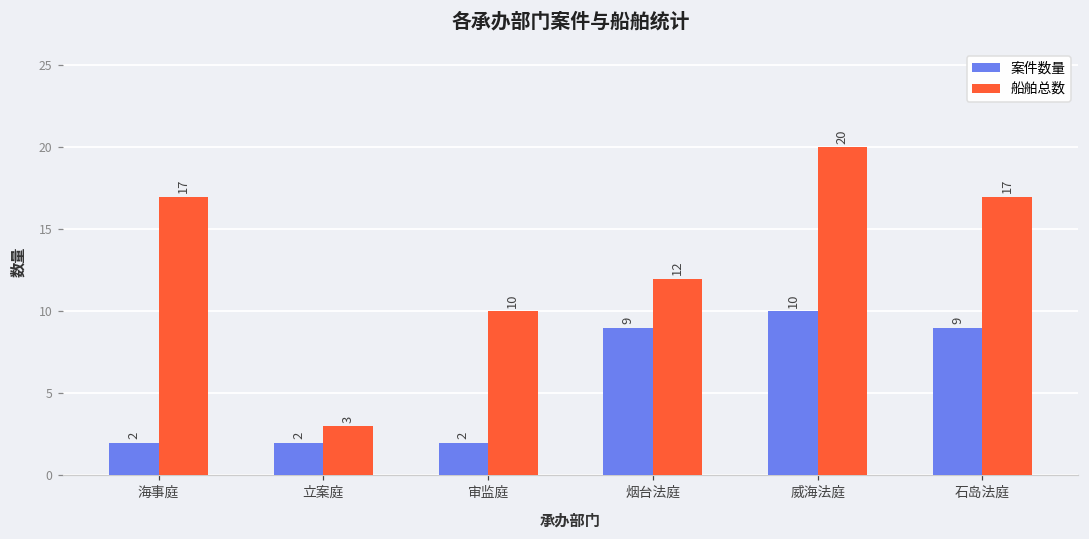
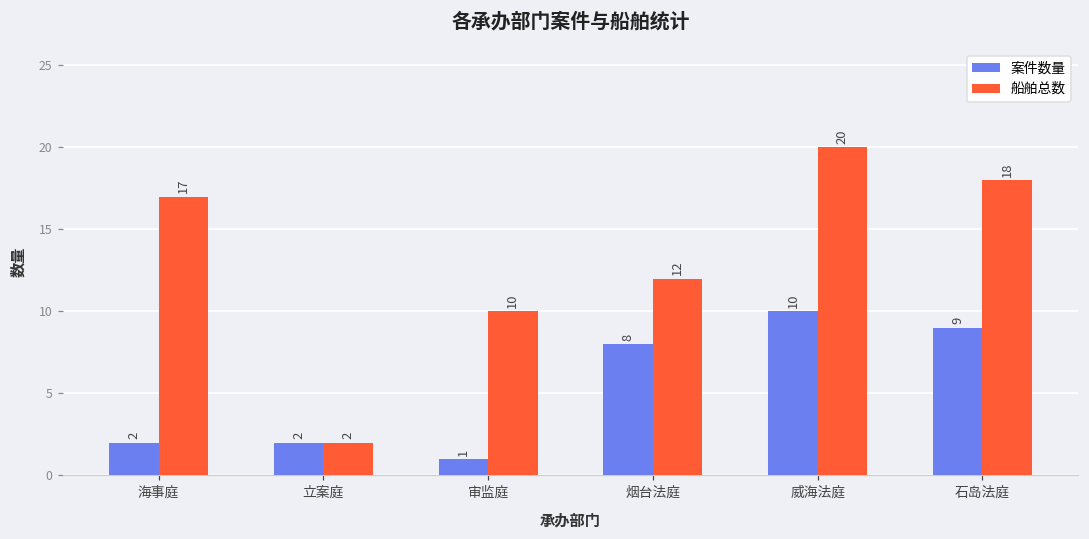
船舶总数, 立案庭: 3 -> 2
案件数量, 审监庭: 2 -> 1
案件数量, 烟台法庭: 9 -> 8
船舶总数, 石岛法庭: 17 -> 18
